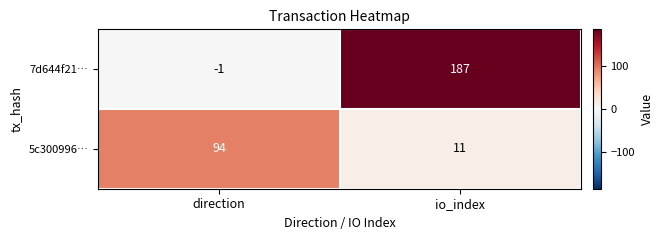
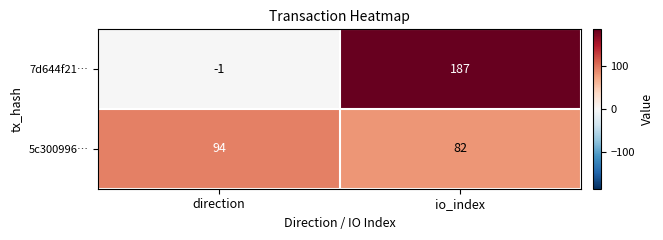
5c300996…, io_index: 11 -> 82
